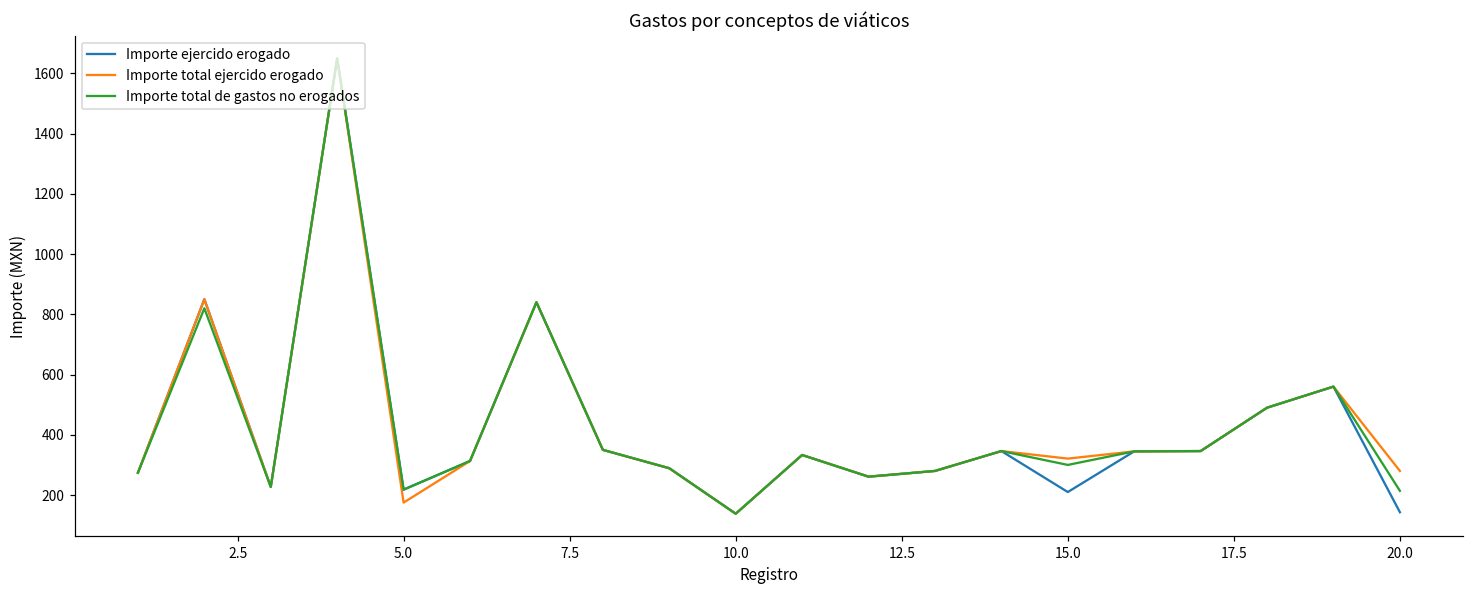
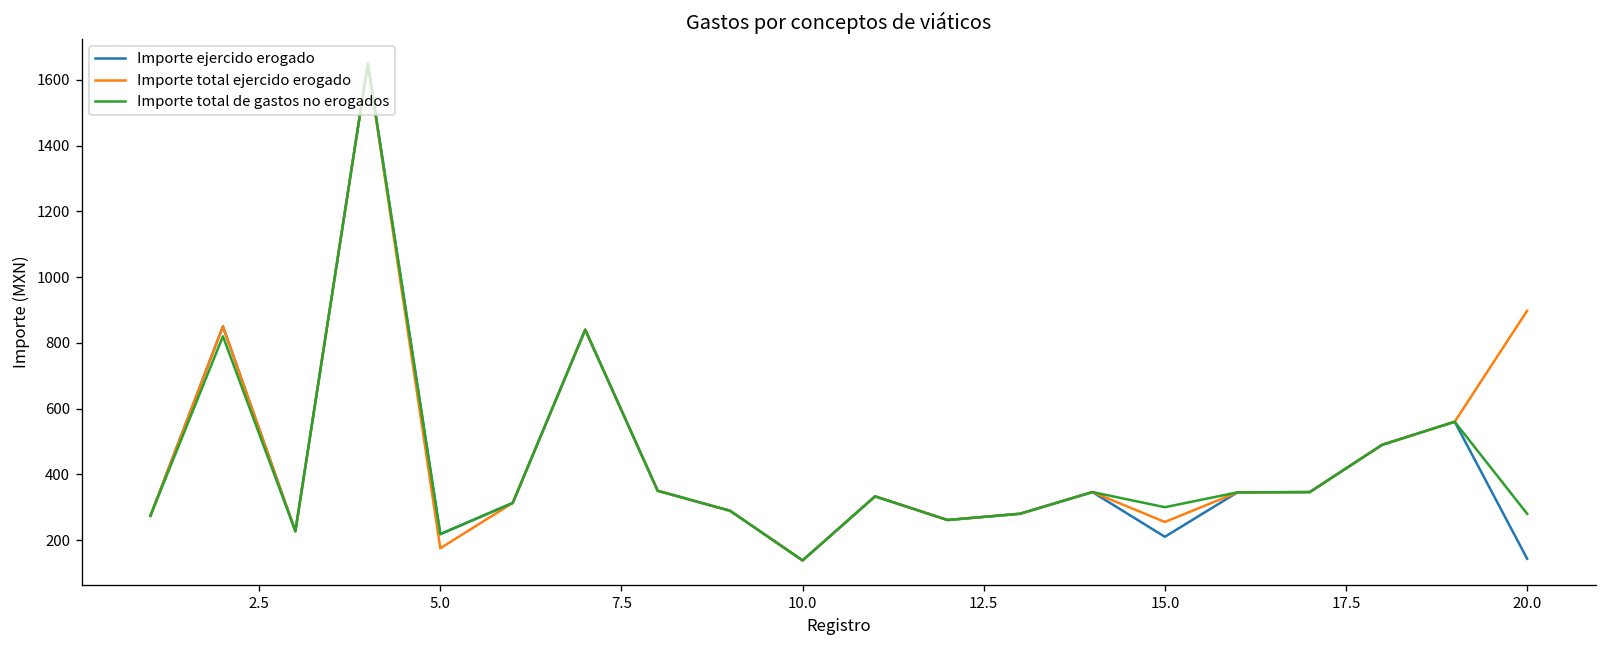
Importe total ejercido erogado, 15.0: 320 -> 260
Importe total ejercido erogado, 20.0: 280 -> 900
Importe total de gastos no erogados, 20.0: 210 -> 280
